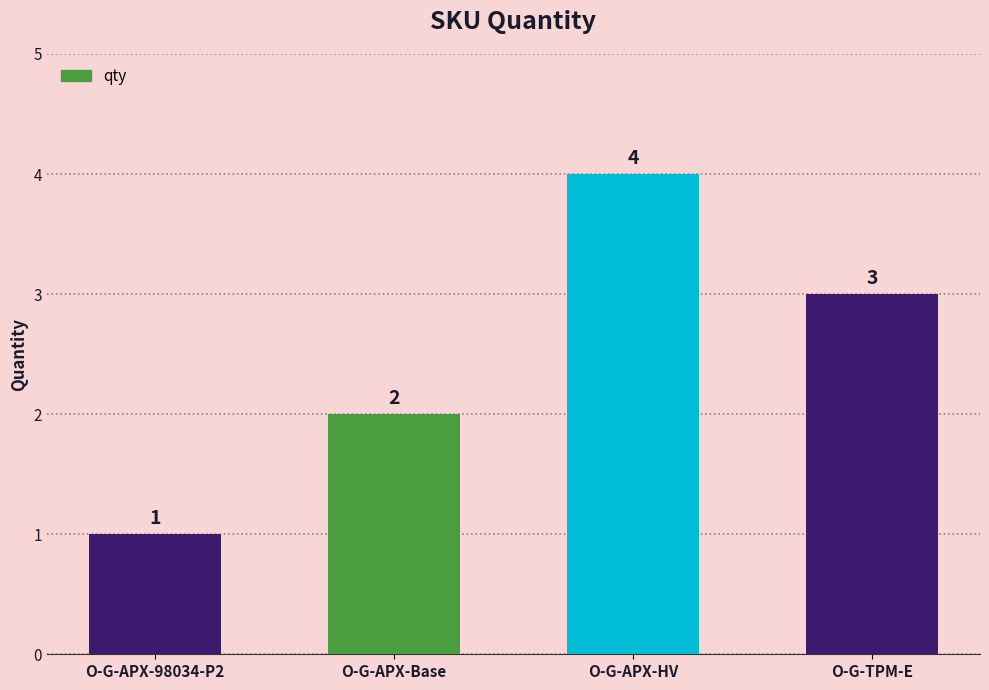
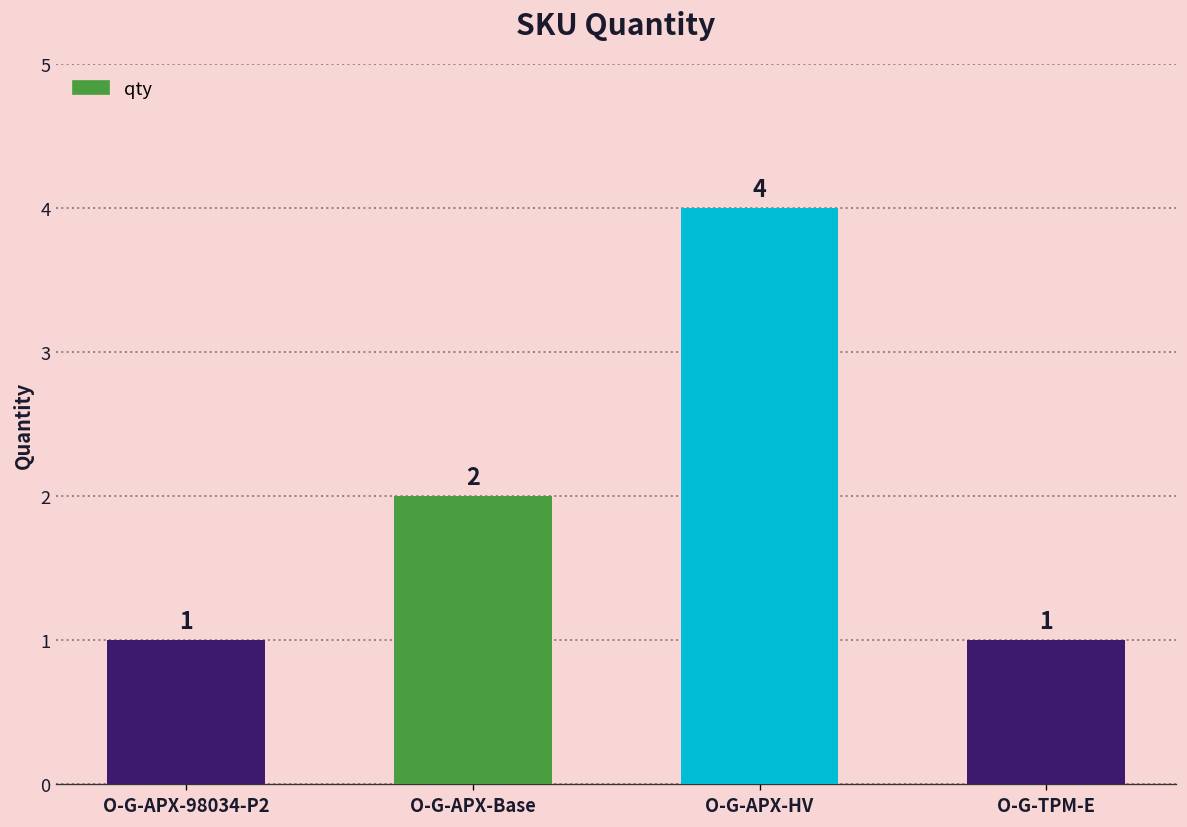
O-G-TPM-E: 3 -> 1
